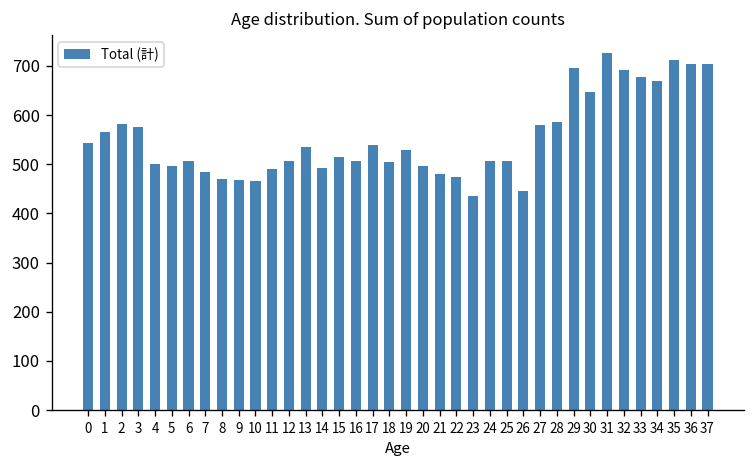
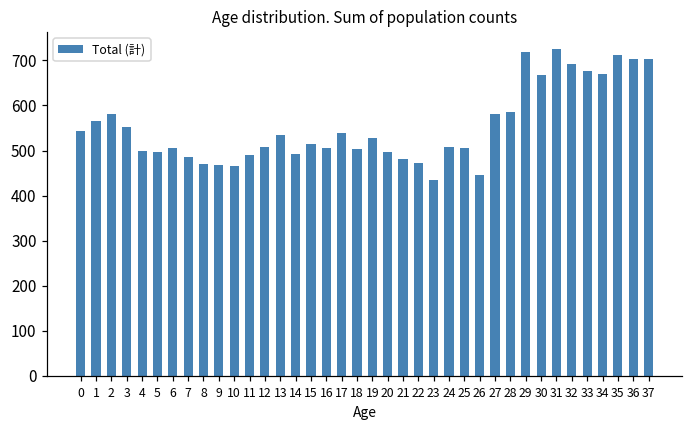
3: 580 -> 550
29: 700 -> 720
30: 650 -> 670
